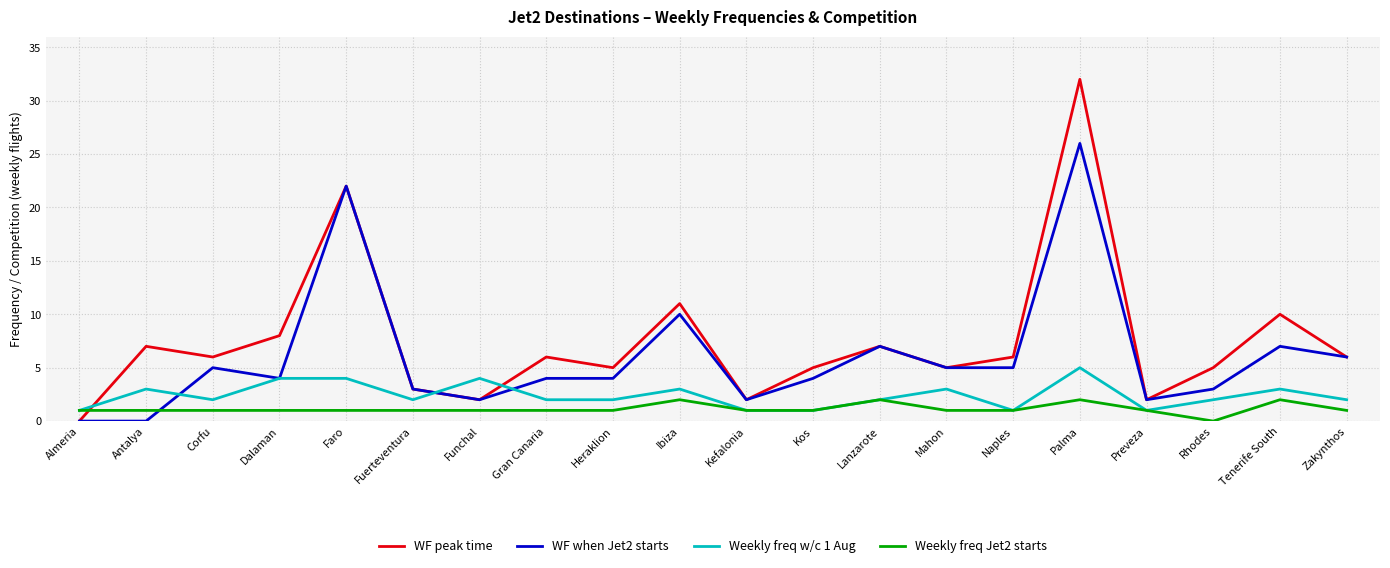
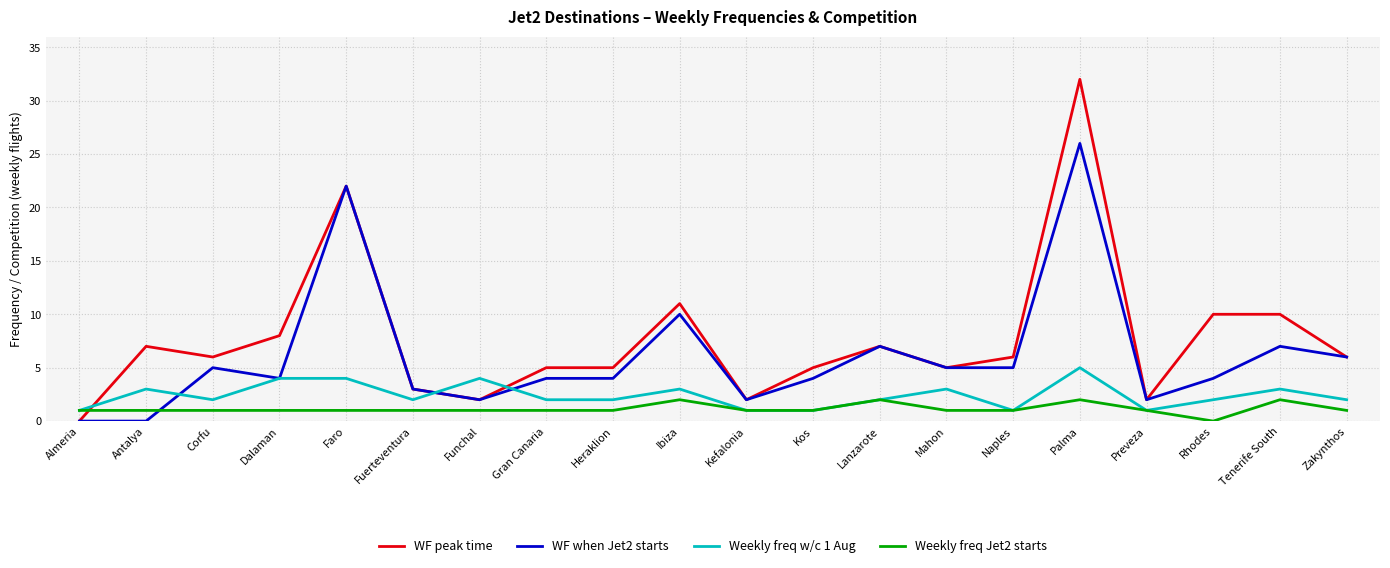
WF peak time, Gran Canaria: 6 -> 5
WF peak time, Rhodes: 5 -> 10
WF when Jet2 starts, Rhodes: 3 -> 4
